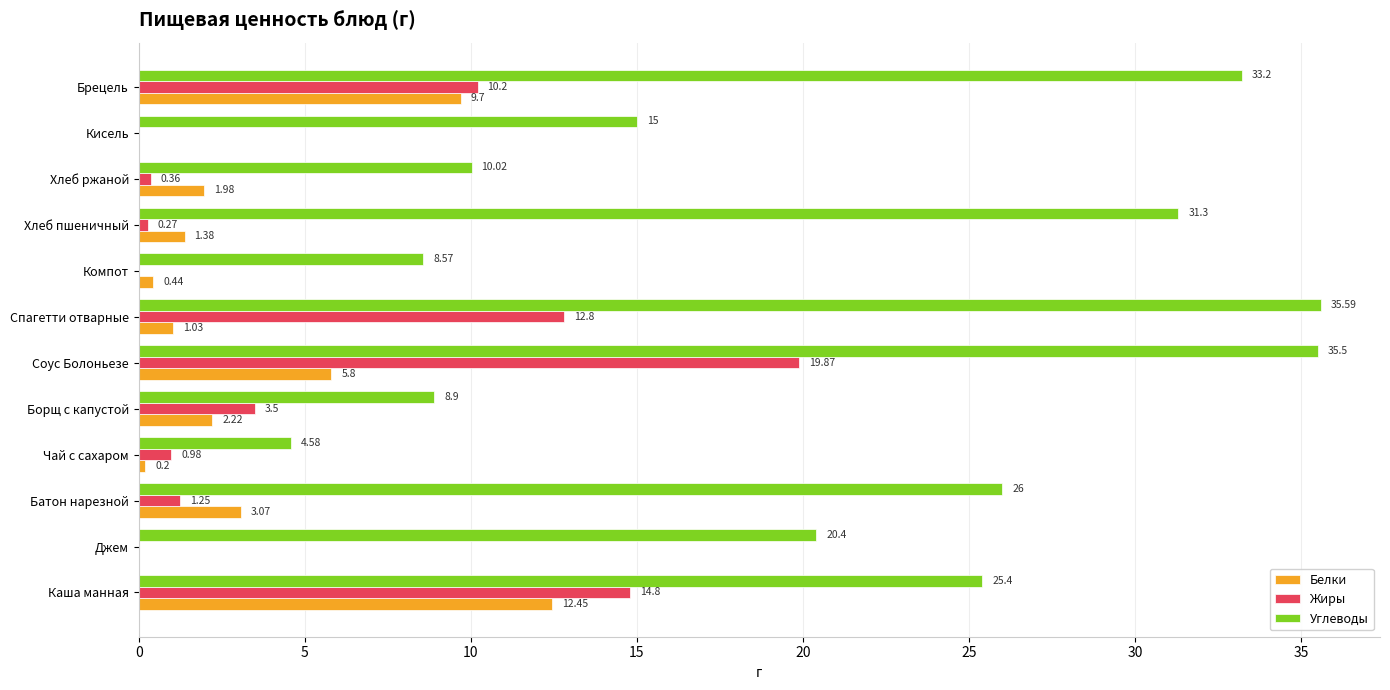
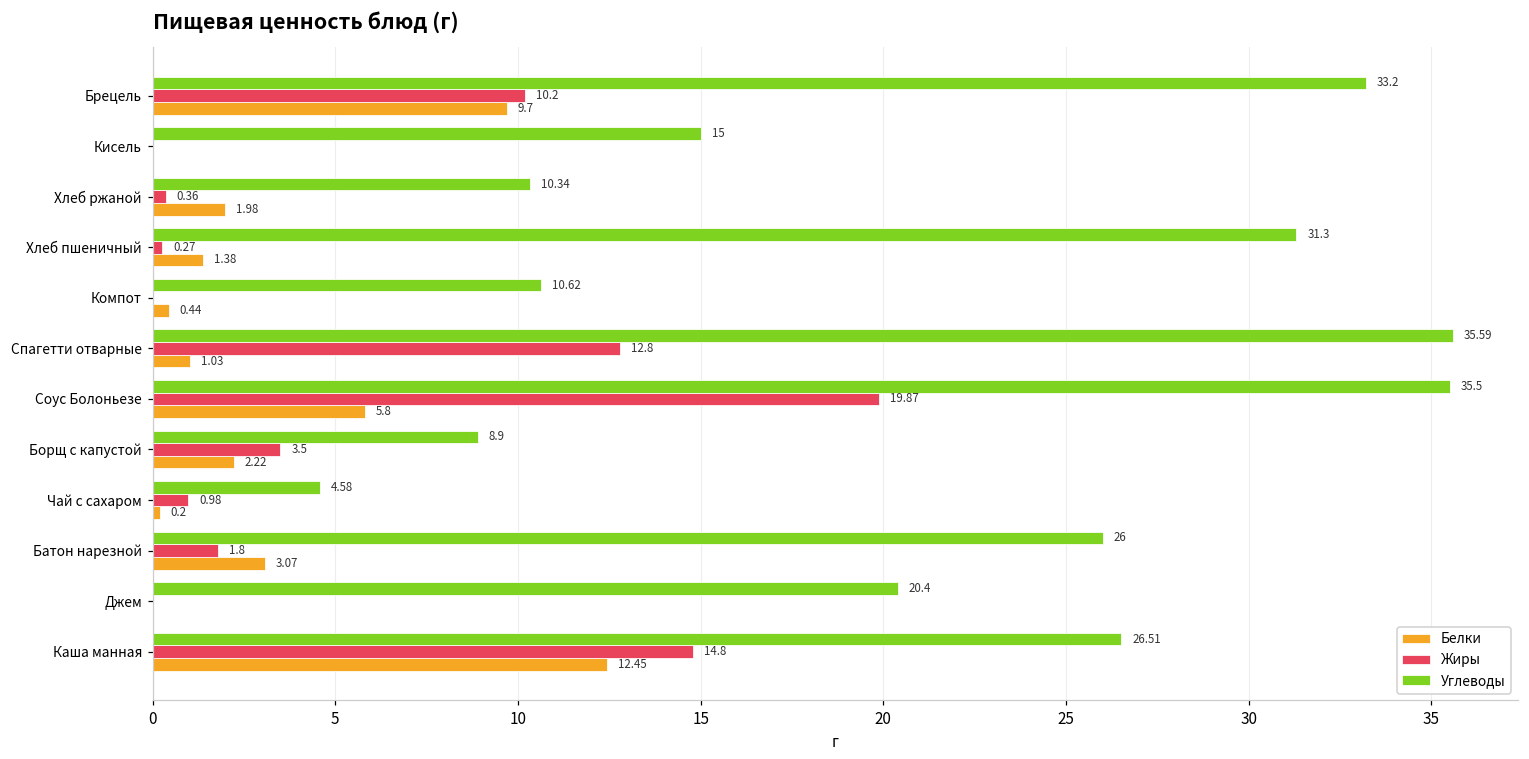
Углеводы, Хлеб ржаной: 10.02 -> 10.34
Углеводы, Компот: 8.57 -> 10.62
Жиры, Батон нарезной: 1.25 -> 1.8
Углеводы, Каша манная: 25.4 -> 26.51
